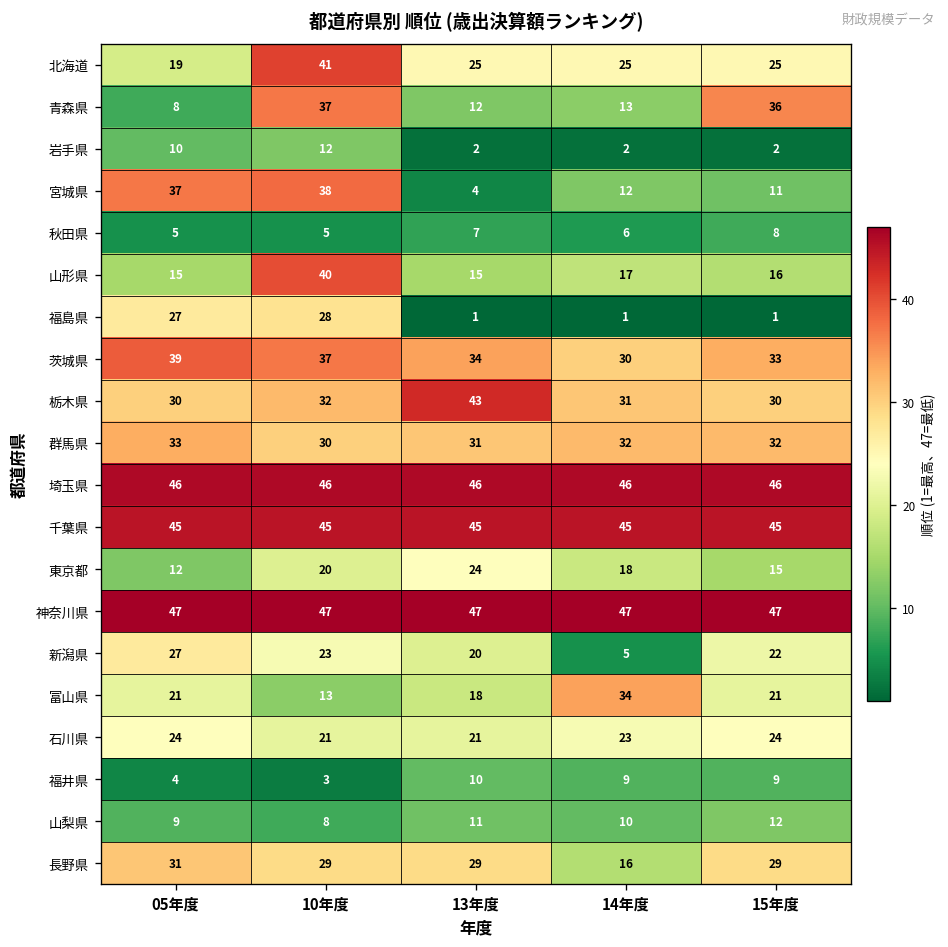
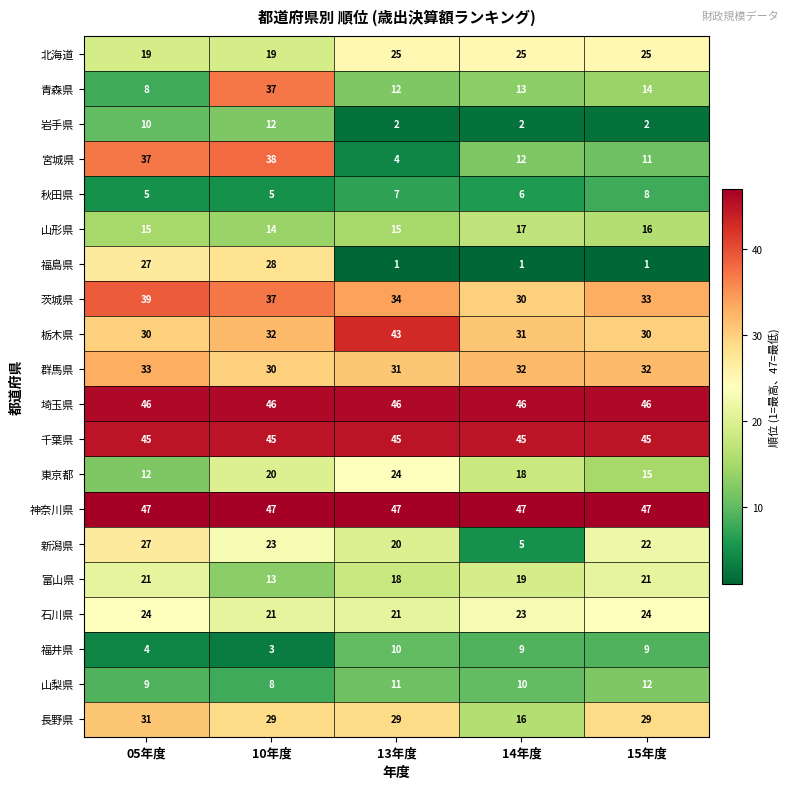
北海道, 10年度: 41 -> 19
青森県, 15年度: 36 -> 14
山形県, 10年度: 40 -> 14
富山県, 14年度: 34 -> 19
